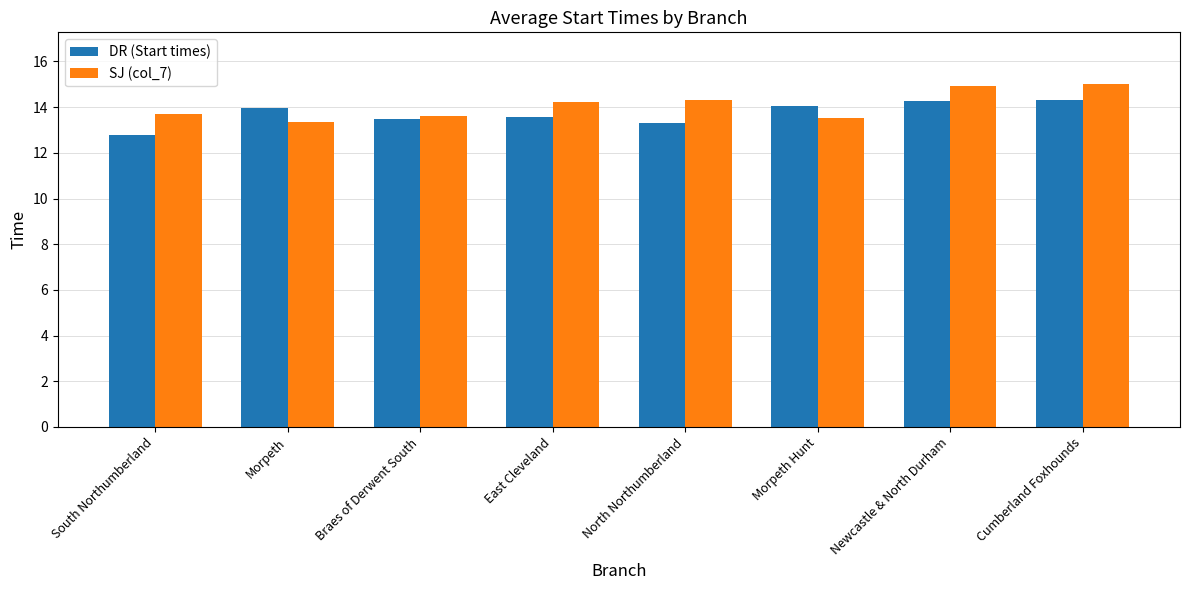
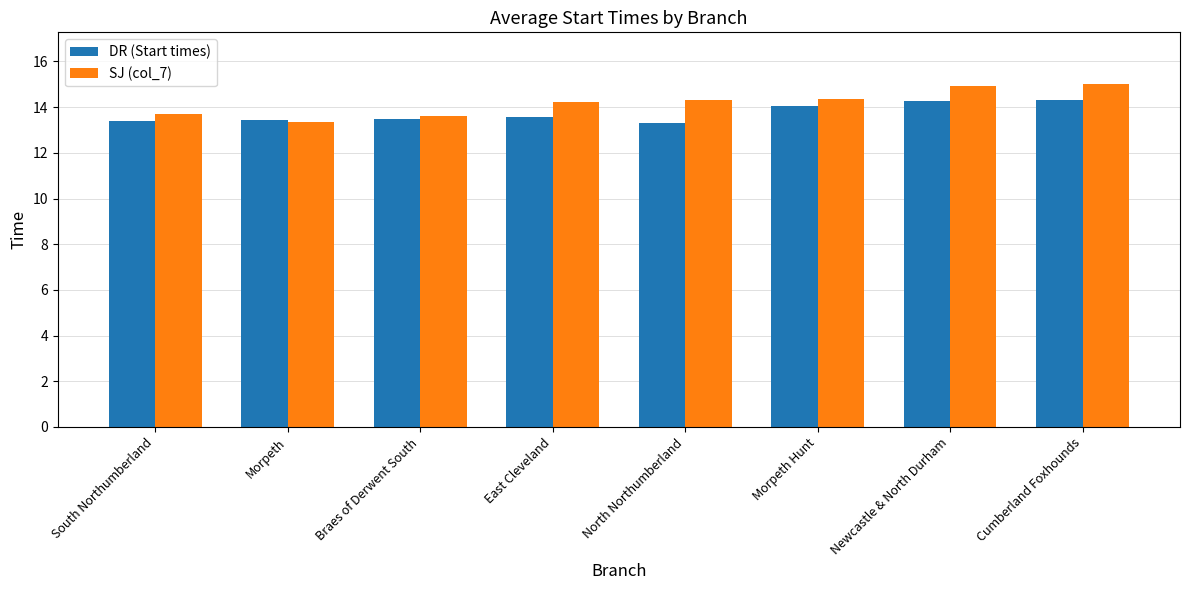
DR (Start times), South Northumberland: 12.8 -> 13.4
DR (Start times), Morpeth: 14.0 -> 13.5
SJ (col_7), Morpeth Hunt: 13.5 -> 14.4
